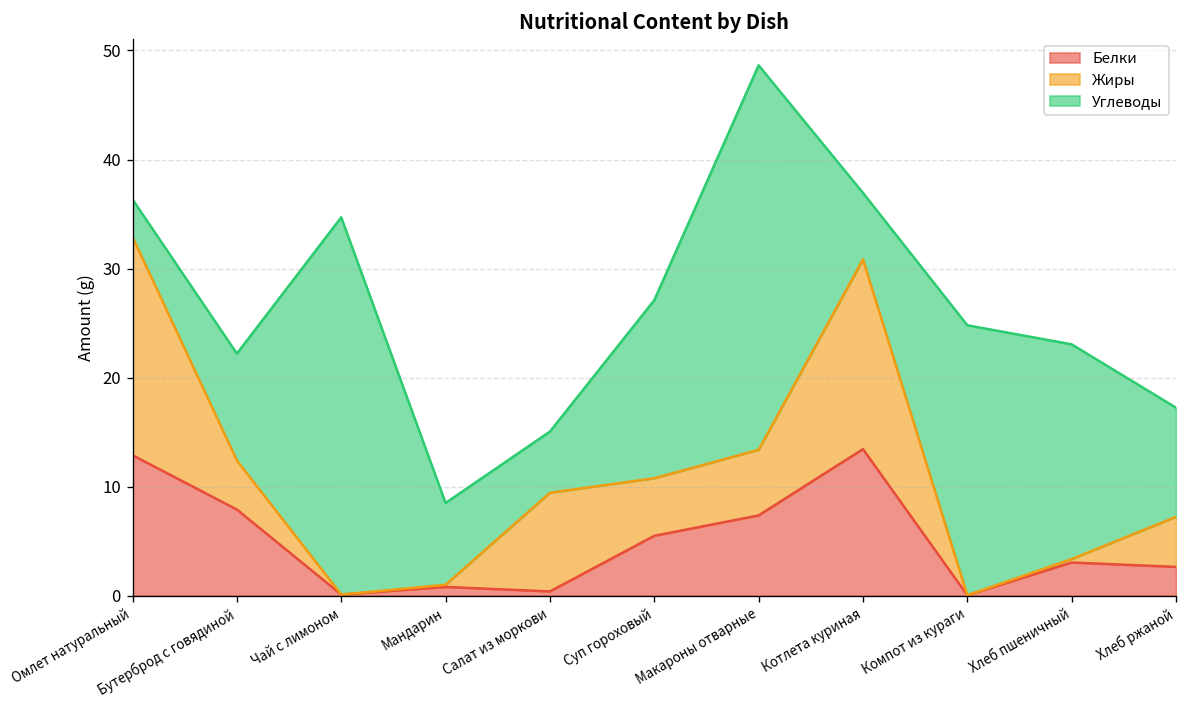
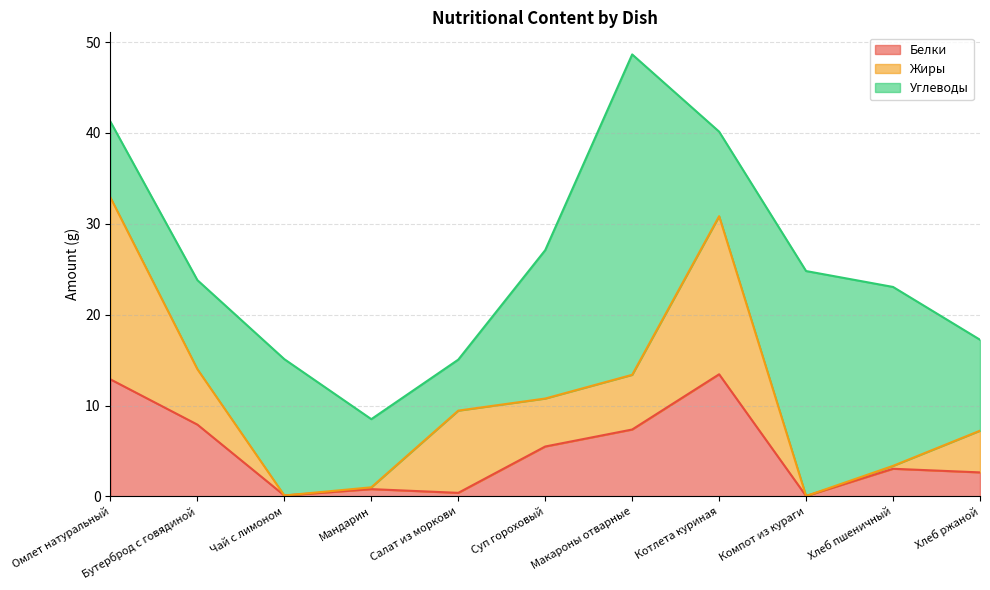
Углеводы, Омлет натуральный: 3 -> 8
Жиры, Бутерброд с говядиной: 5 -> 6
Углеводы, Чай с лимоном: 35 -> 15
Углеводы, Котлета куриная: 6 -> 9
